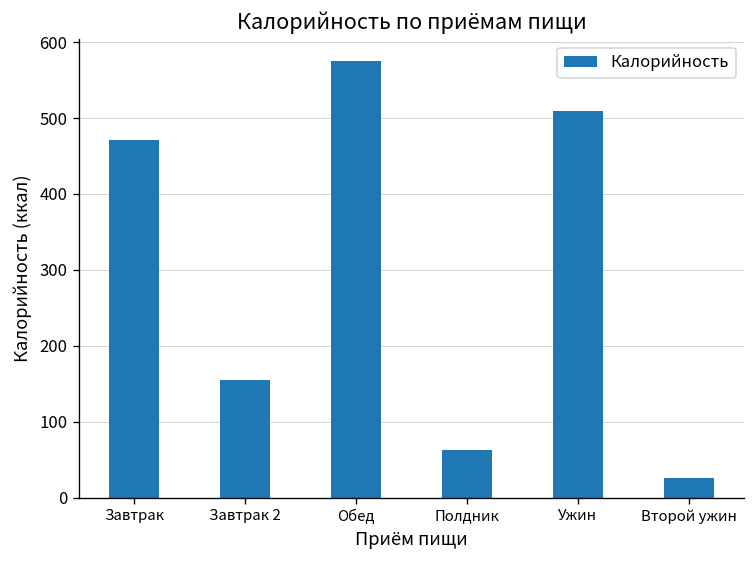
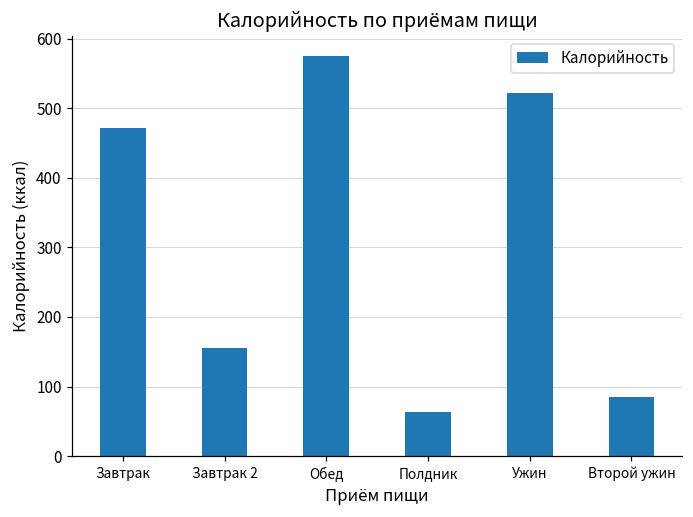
Ужин: 510 -> 520
Второй ужин: 30 -> 80
